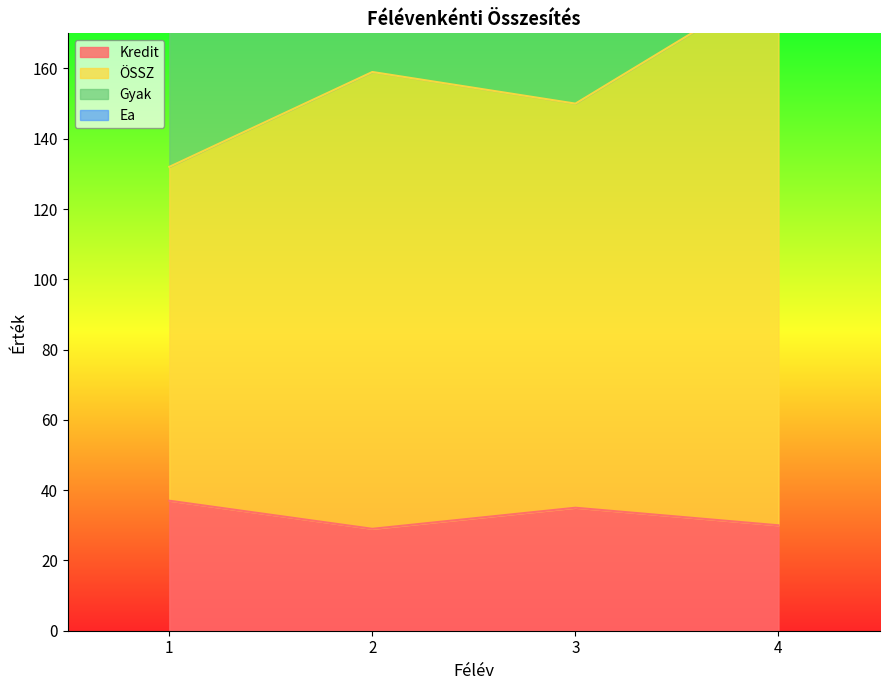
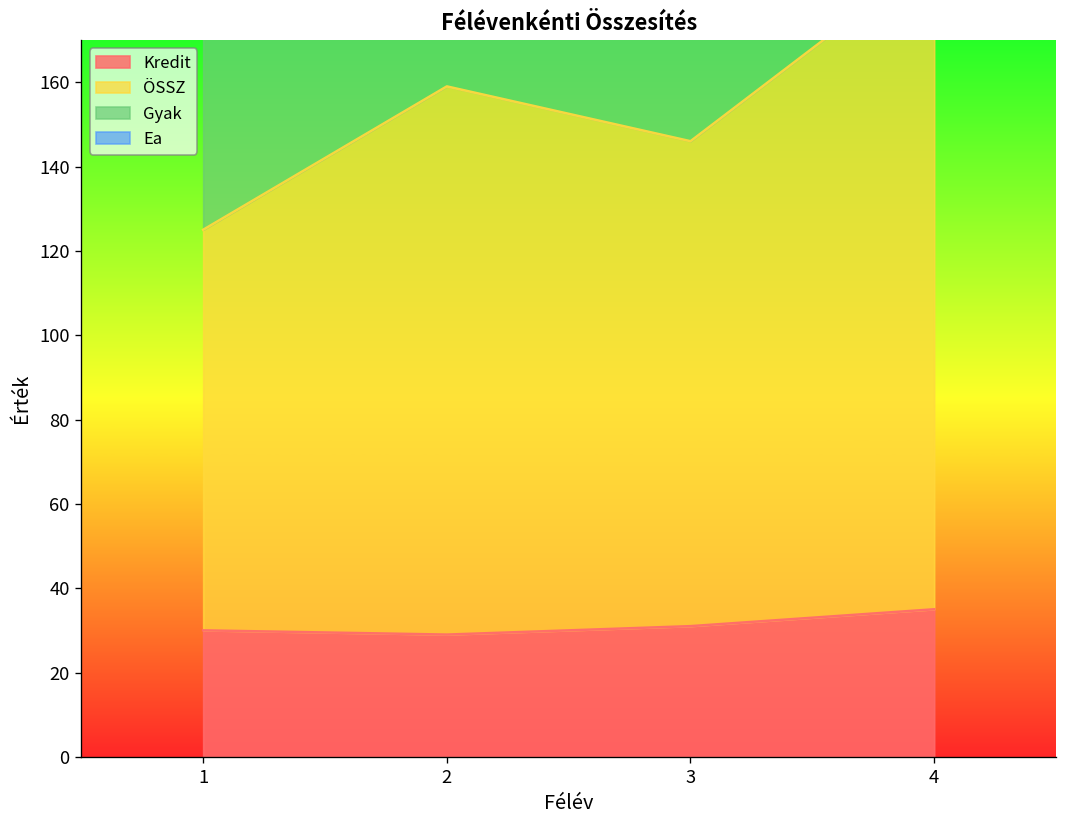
Kredit, 1: 37 -> 30
Kredit, 3: 35 -> 31
Kredit, 4: 30 -> 35
